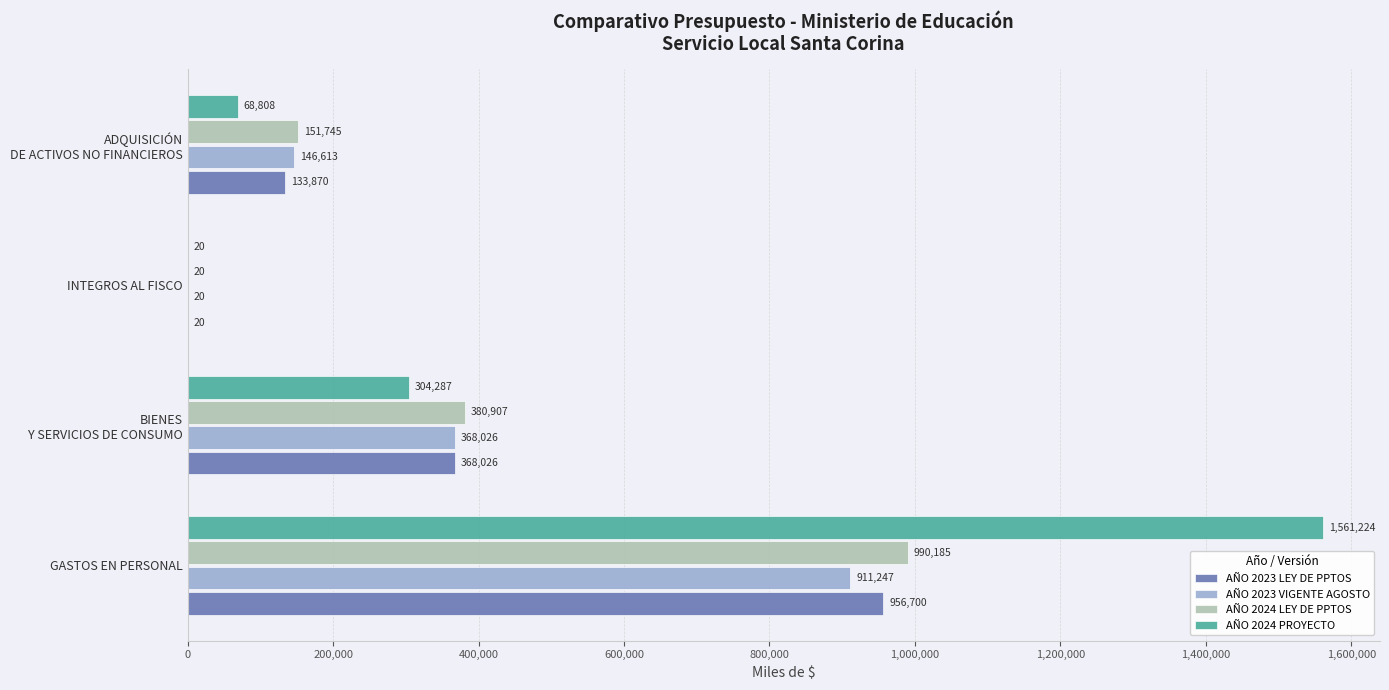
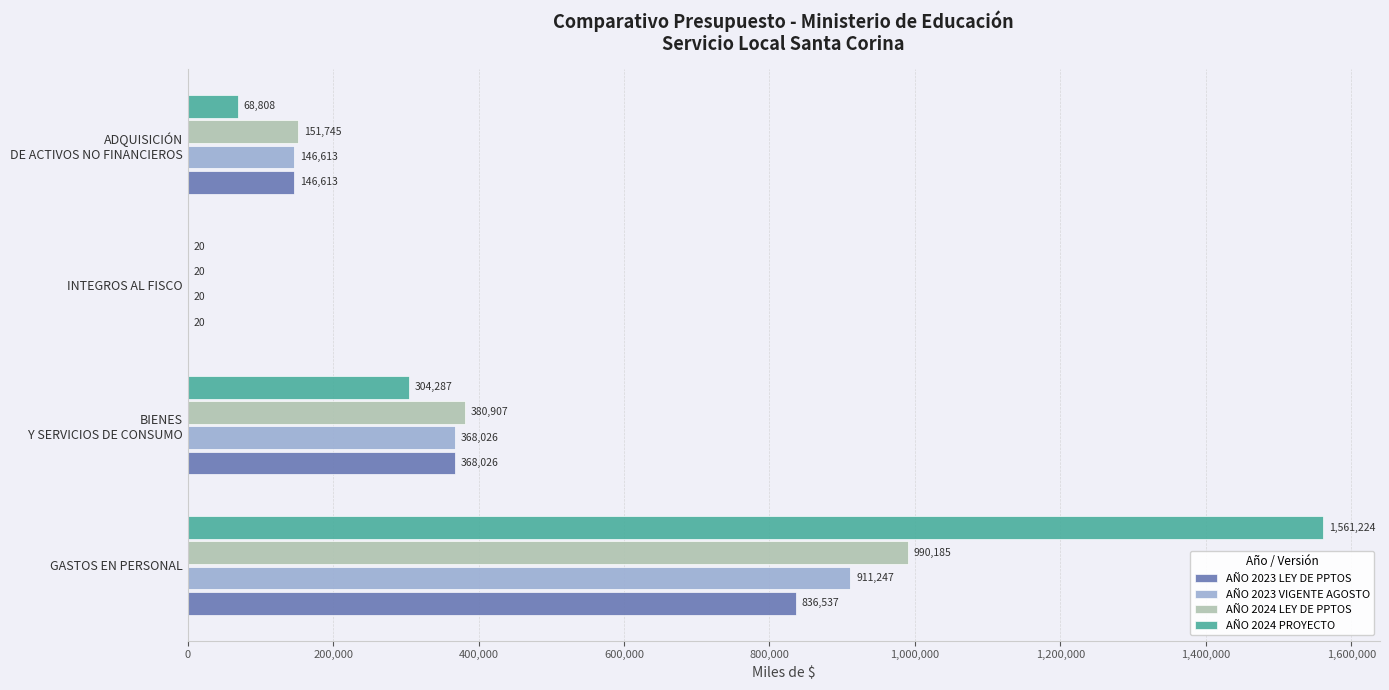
AÑO 2023 LEY DE PPTOS, ADQUISICIÓN DE ACTIVOS NO FINANCIEROS: 133,870 -> 146,613
AÑO 2023 LEY DE PPTOS, GASTOS EN PERSONAL: 956,700 -> 836,537
